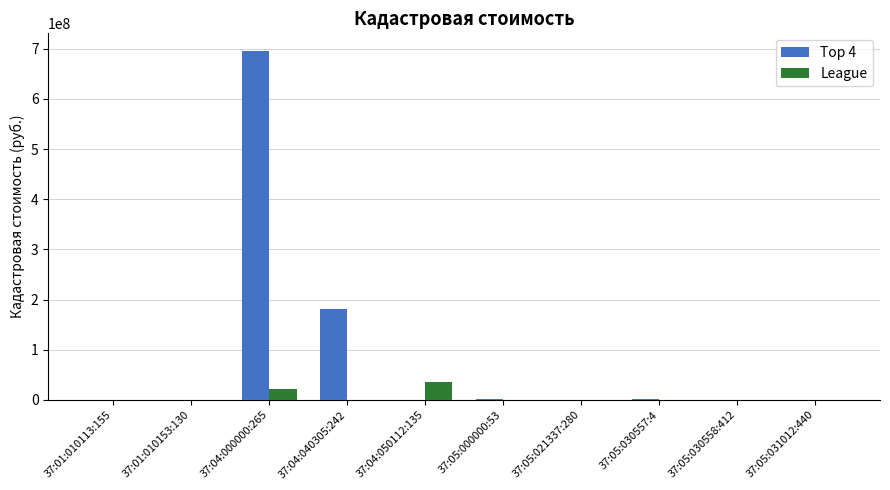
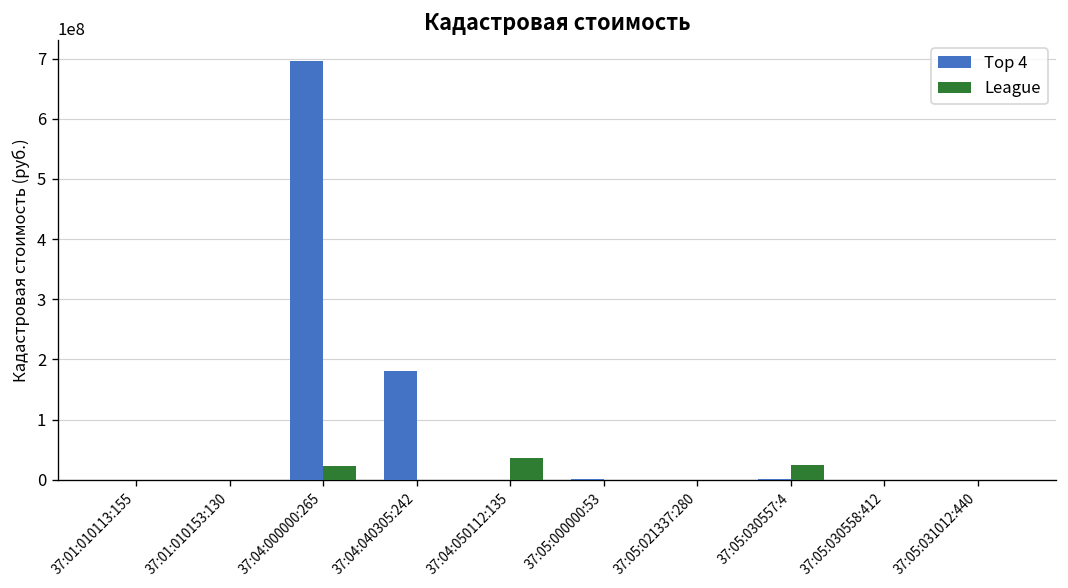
League, 37:05:030557:4: 0 -> 20000000
